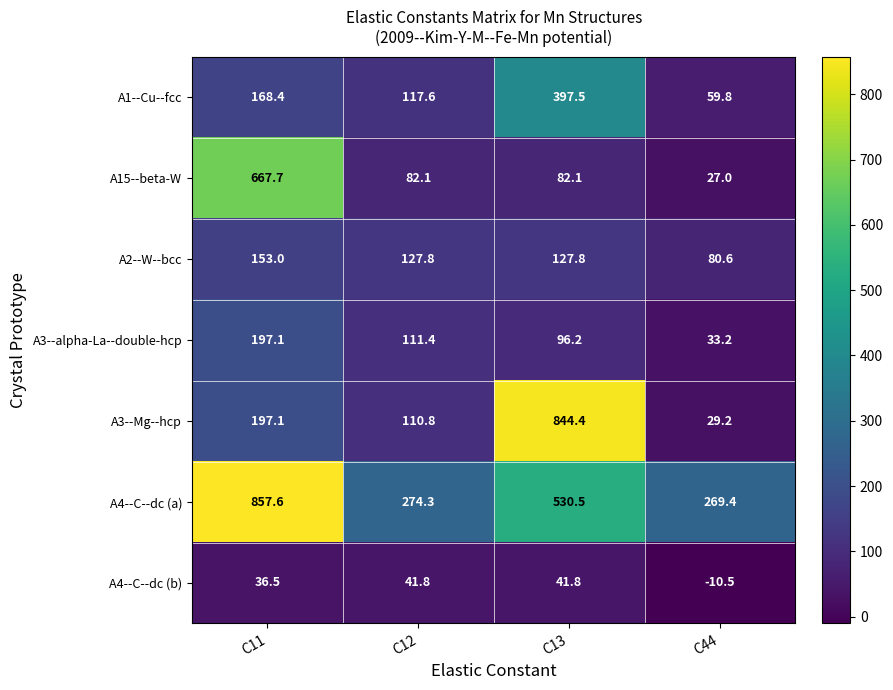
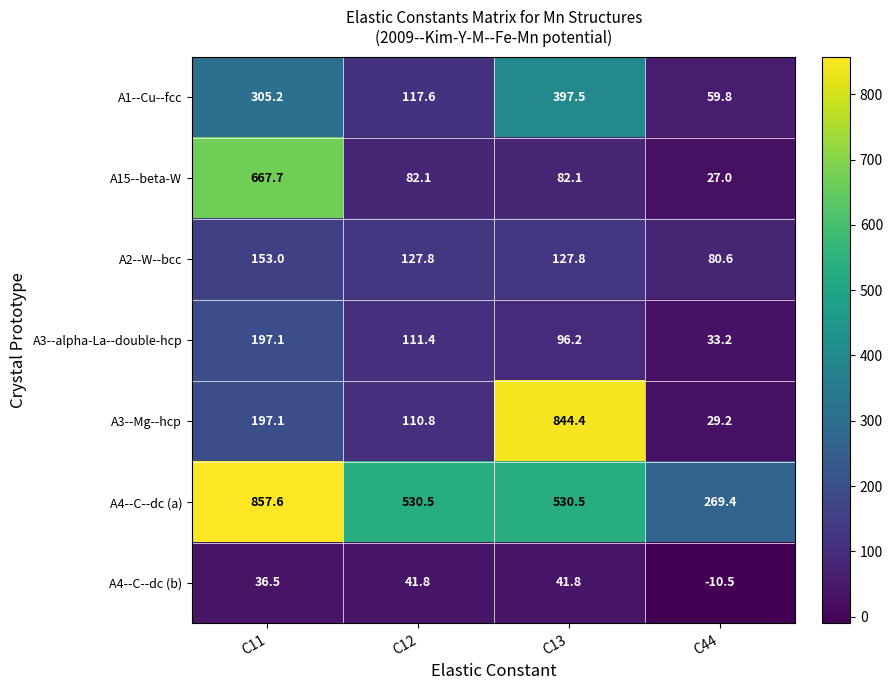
A1--Cu--fcc, C11: 168.4 -> 305.2
A4--C--dc (a), C12: 274.3 -> 530.5
